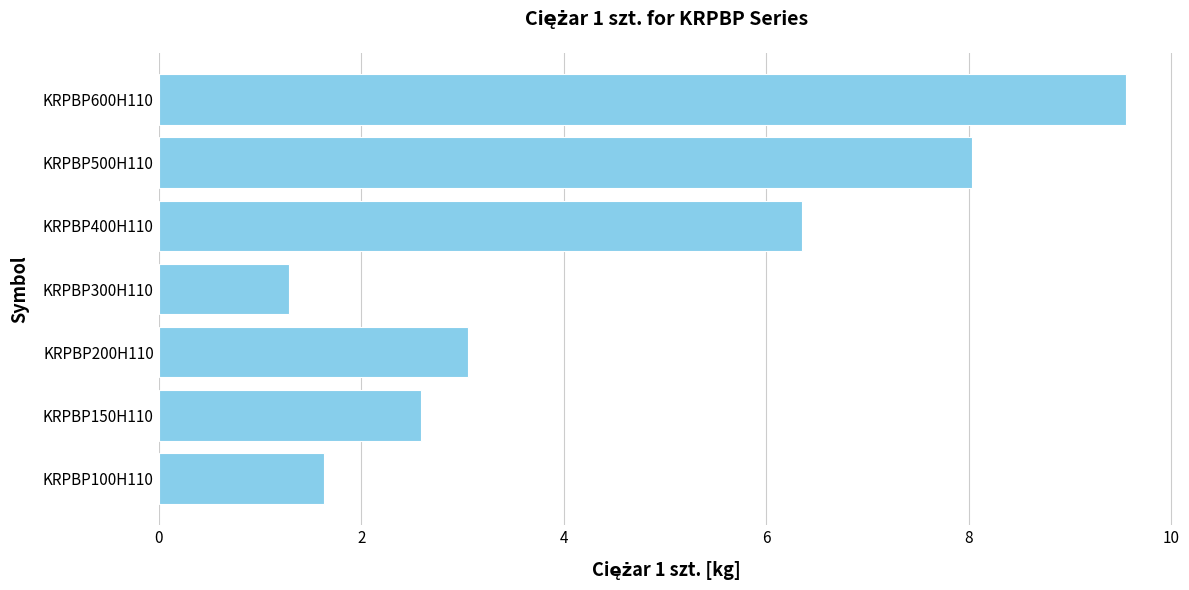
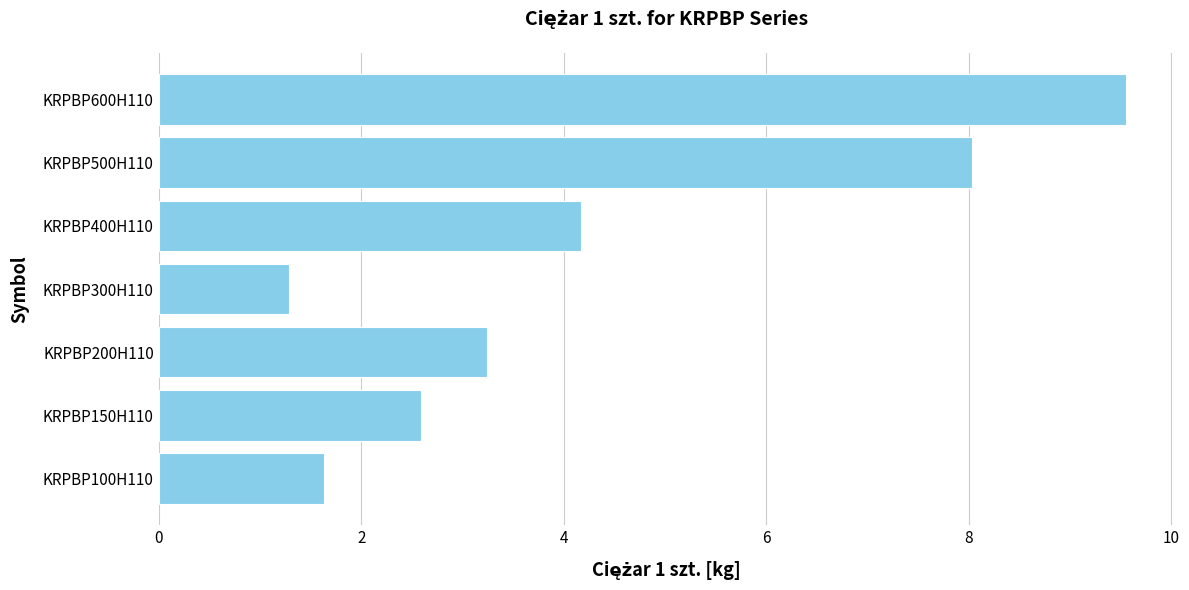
KRPBP400H110: 6.35 -> 4.17
KRPBP200H110: 3.06 -> 3.24
